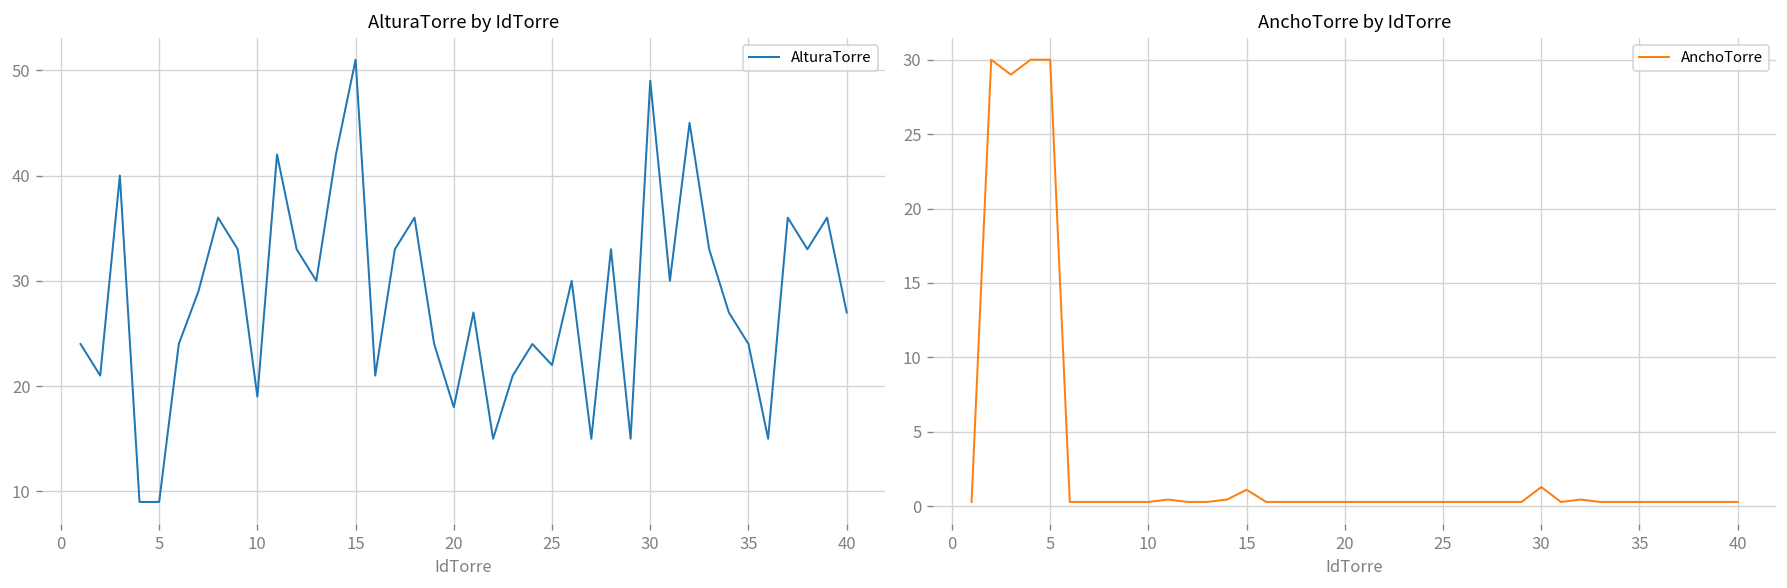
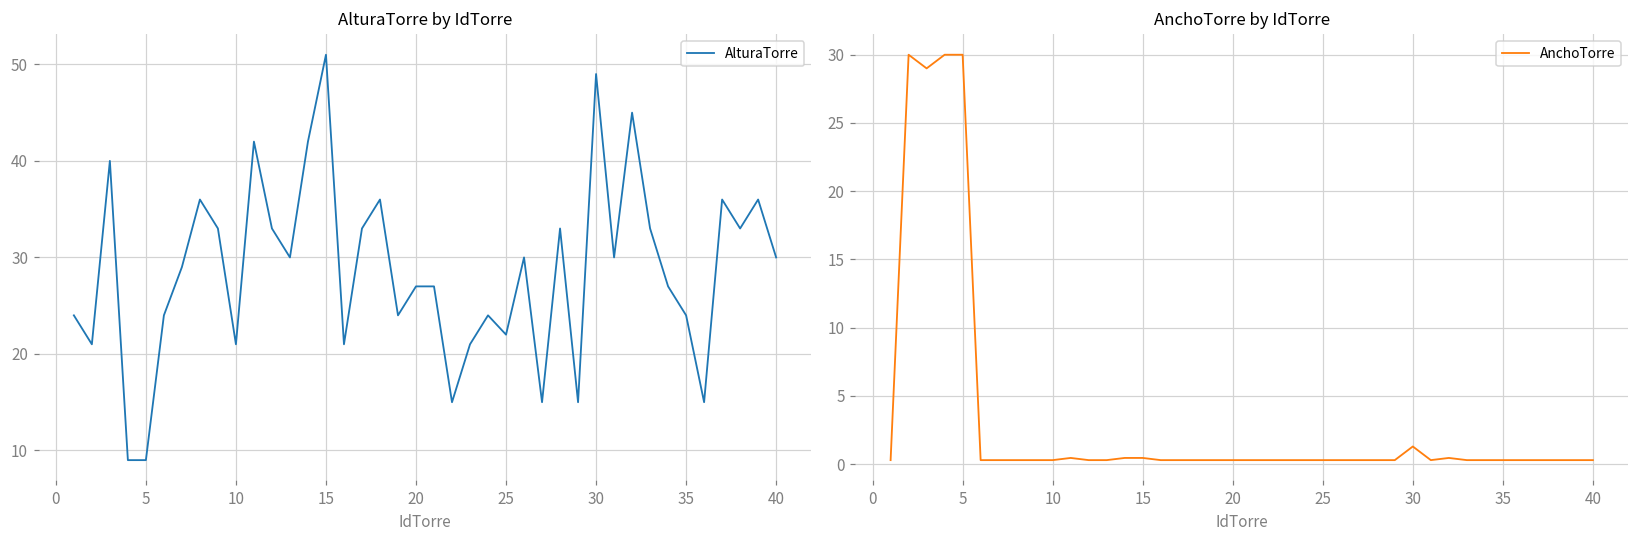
AlturaTorre by IdTorre, 10: 19 -> 21
AlturaTorre by IdTorre, 20: 18 -> 27
AlturaTorre by IdTorre, 40: 27 -> 30
AnchoTorre by IdTorre, 15: 1.1 -> 0.5
